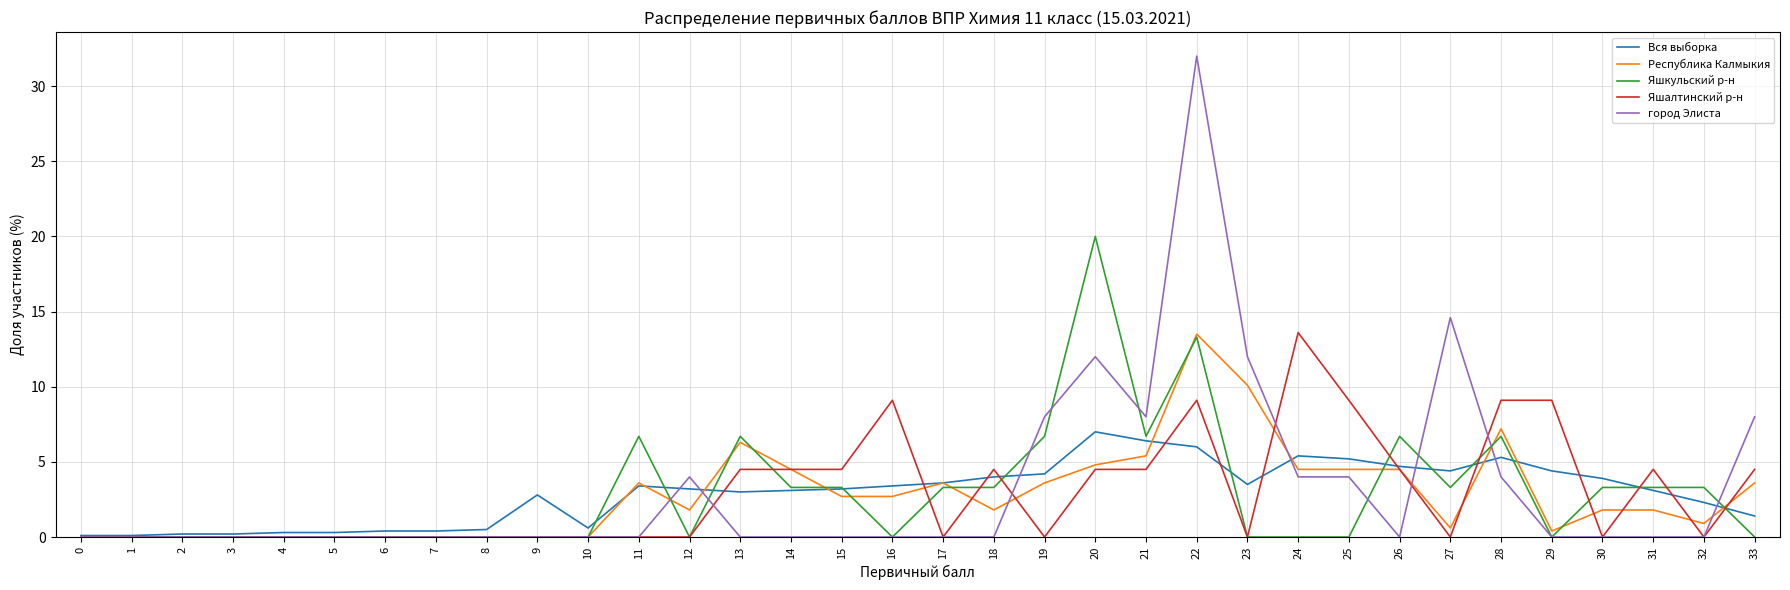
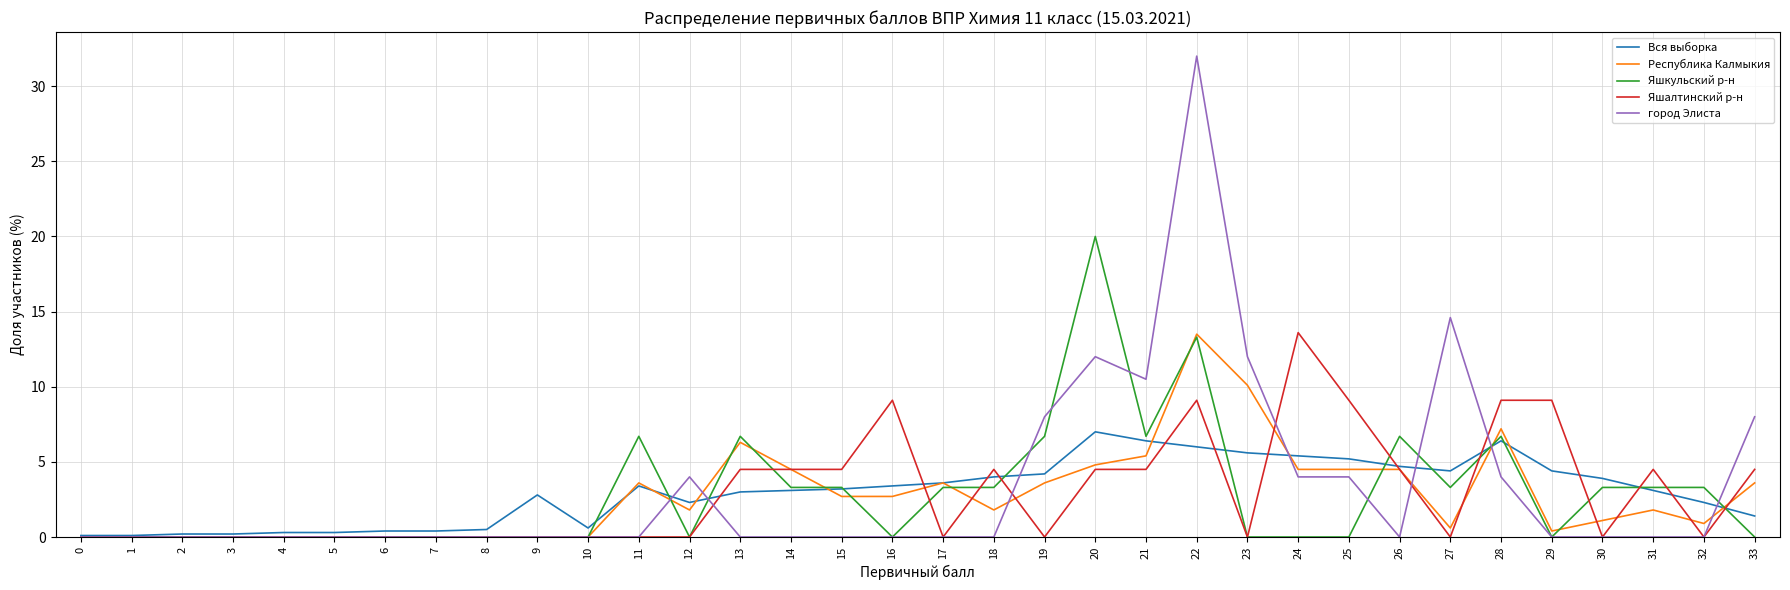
Вся выборка, 12: 3.2 -> 2.3
город Элиста, 21: 8.0 -> 10.5
Вся выборка, 23: 3.5 -> 5.6
Вся выборка, 28: 5.3 -> 6.4
Республика Калмыкия, 30: 1.8 -> 1.1
